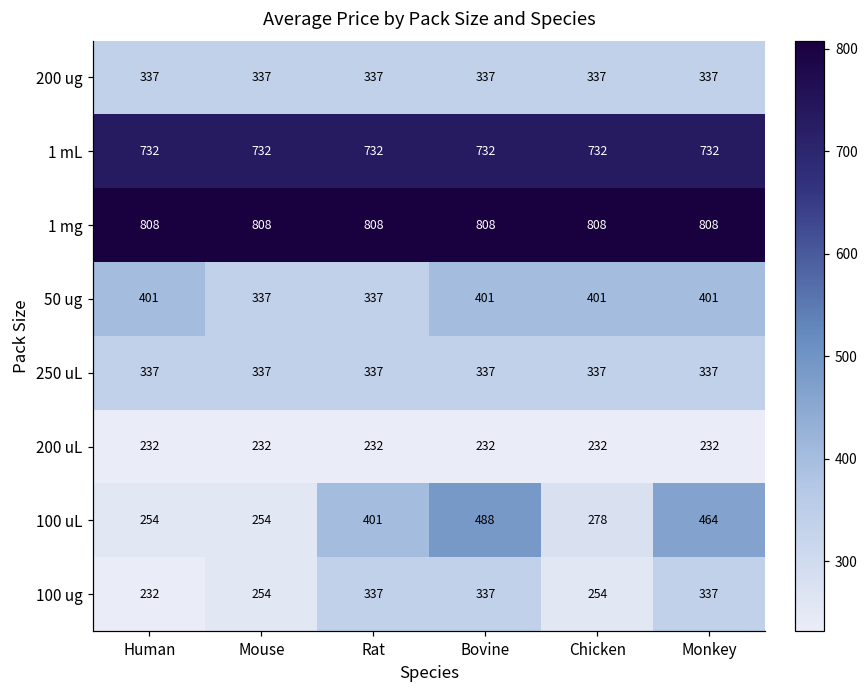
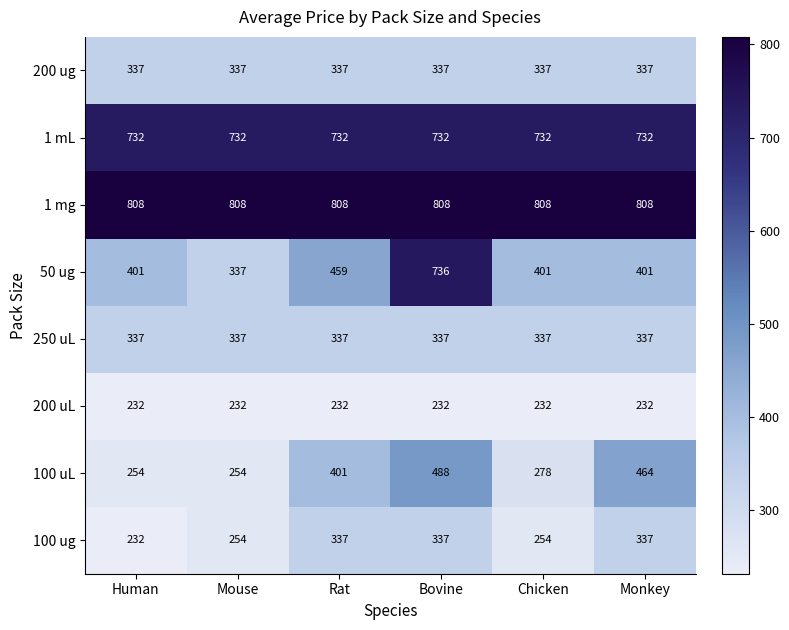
50 ug, Rat: 337 -> 459
50 ug, Bovine: 401 -> 736
